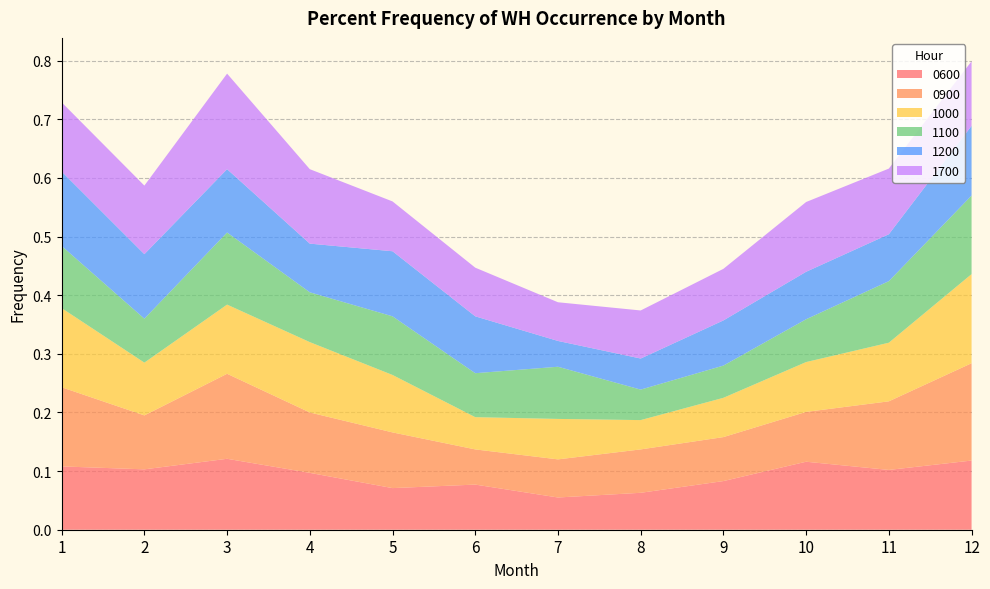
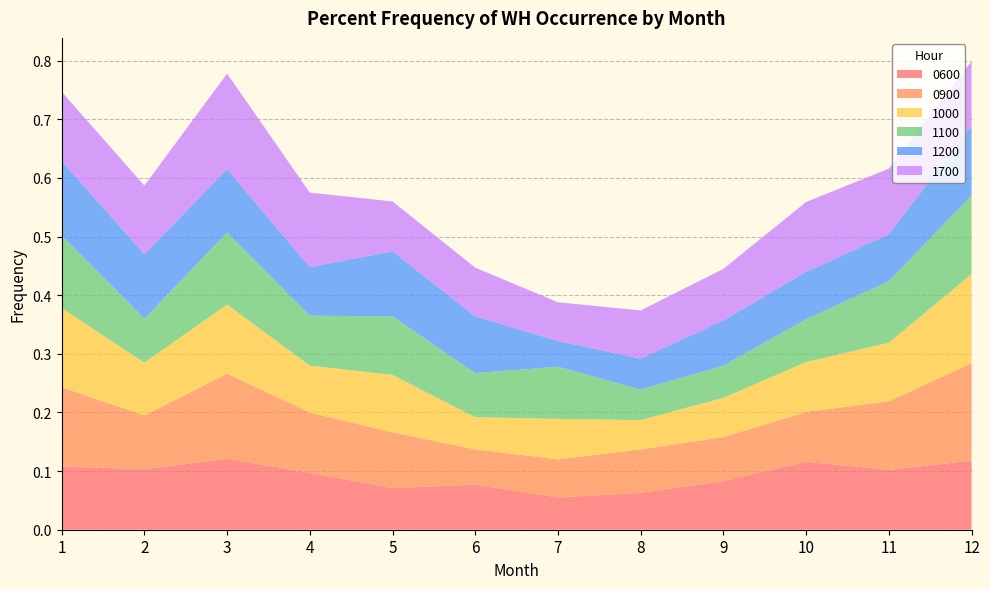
1100, 1: 0.11 -> 0.12
1000, 4: 0.12 -> 0.08
